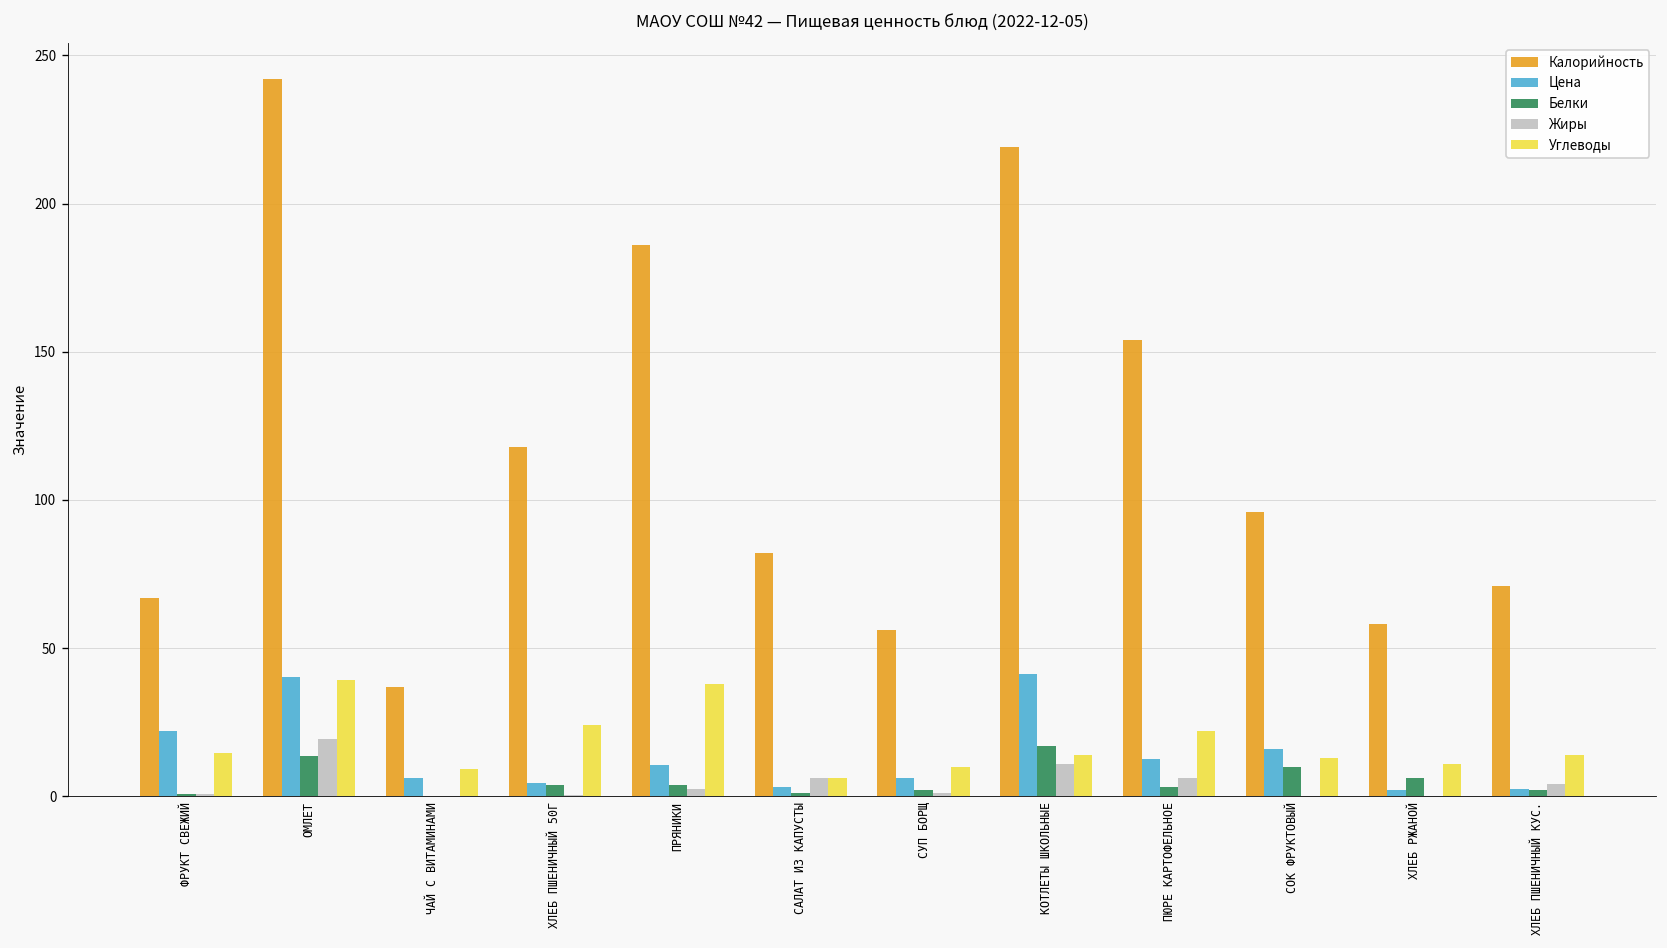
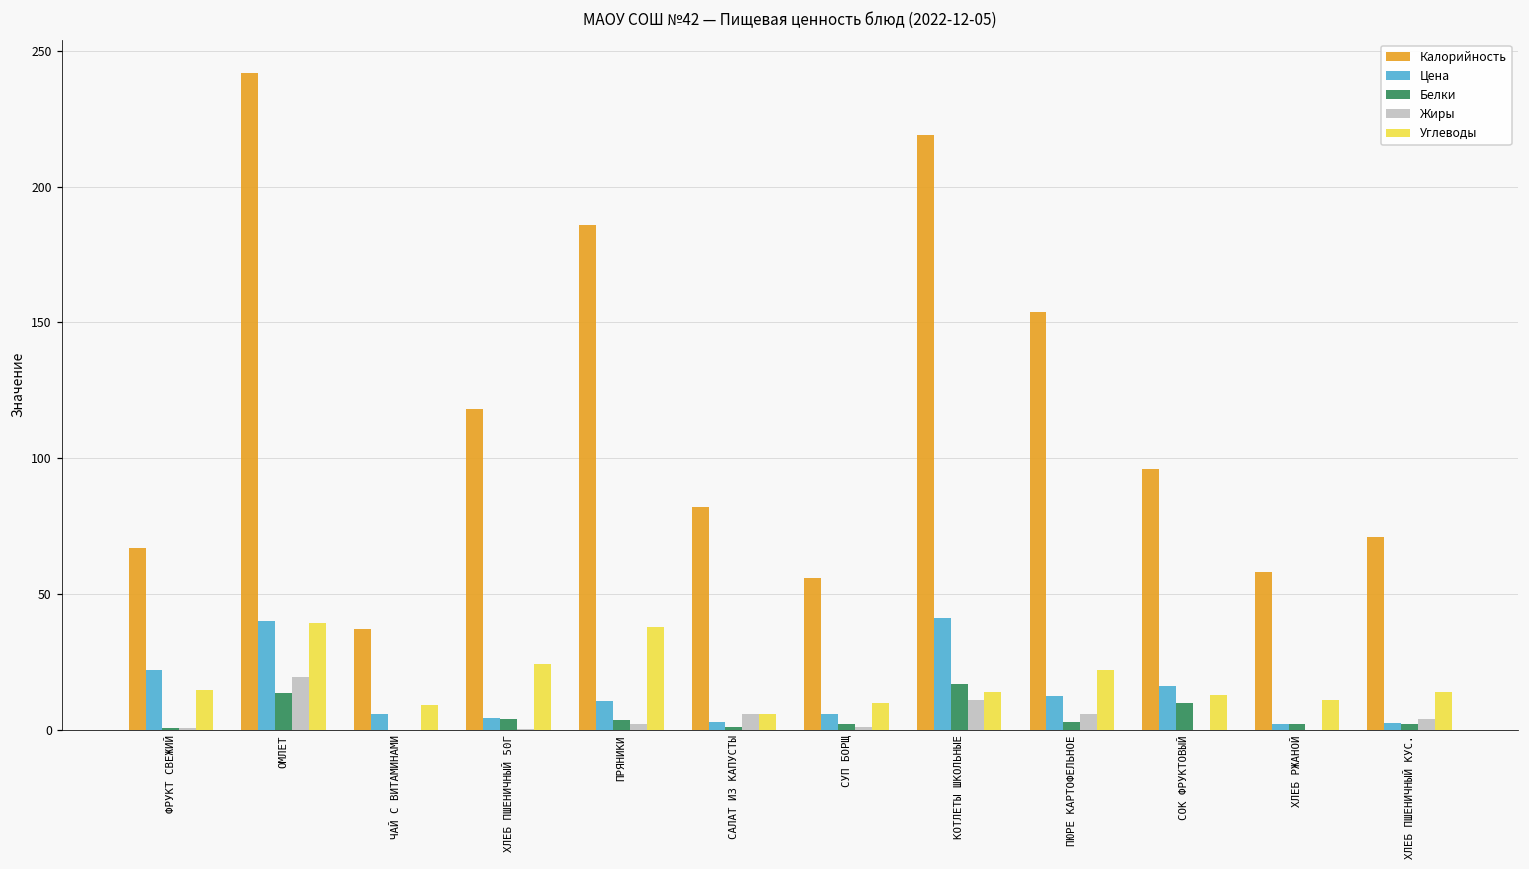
Белки, ХЛЕБ РЖАНОЙ: 6 -> 2
